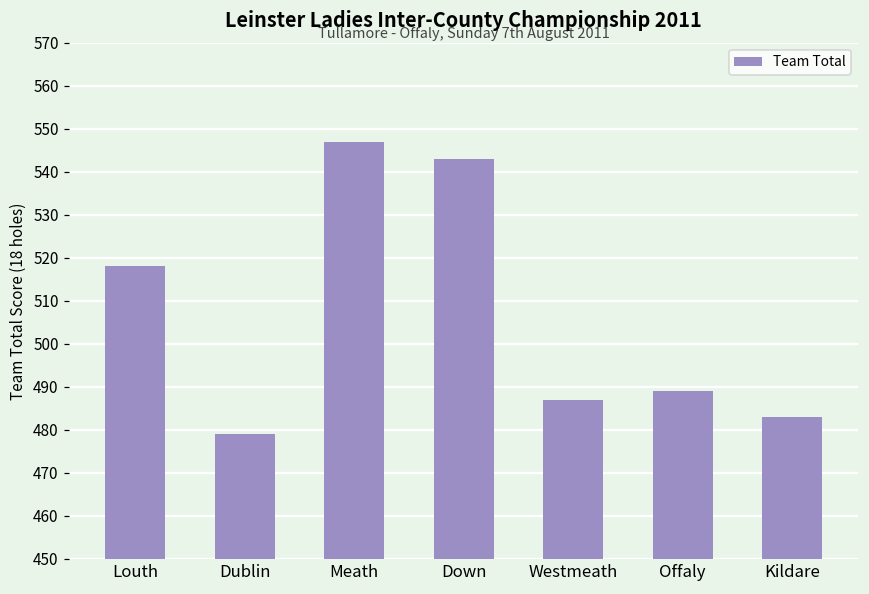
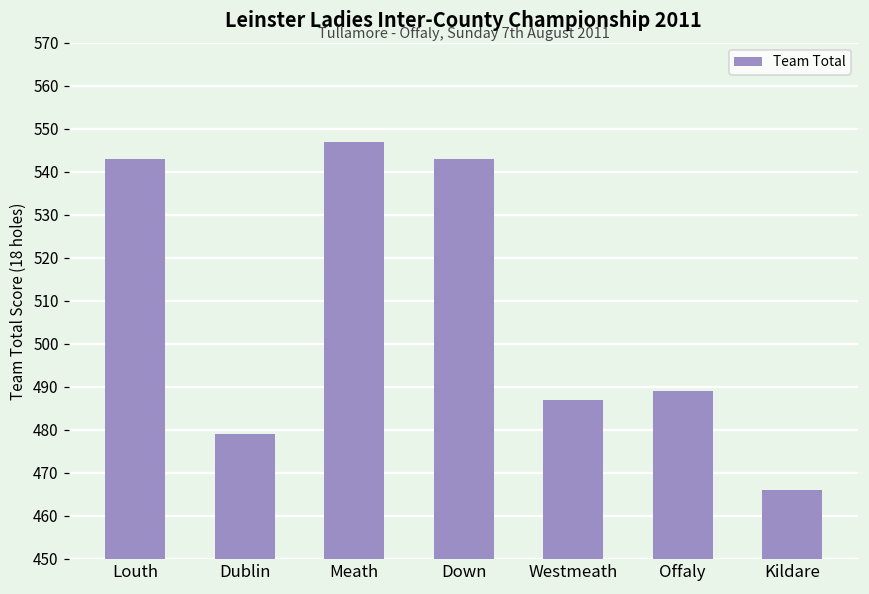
Louth: 518 -> 543
Kildare: 483 -> 466
